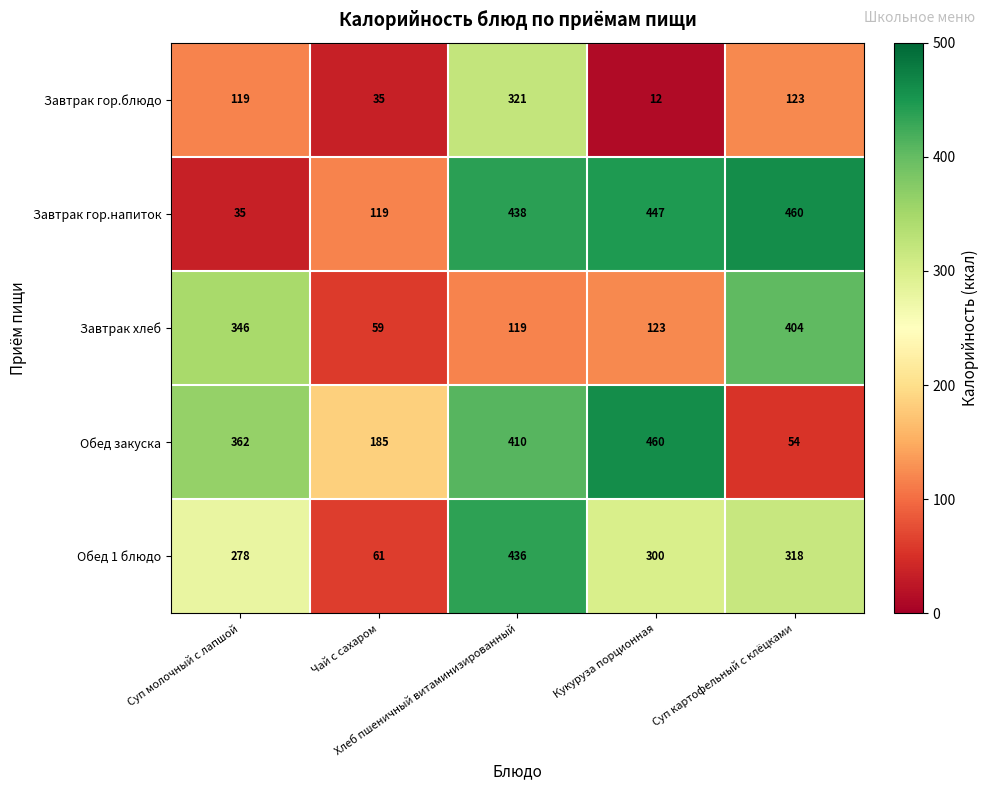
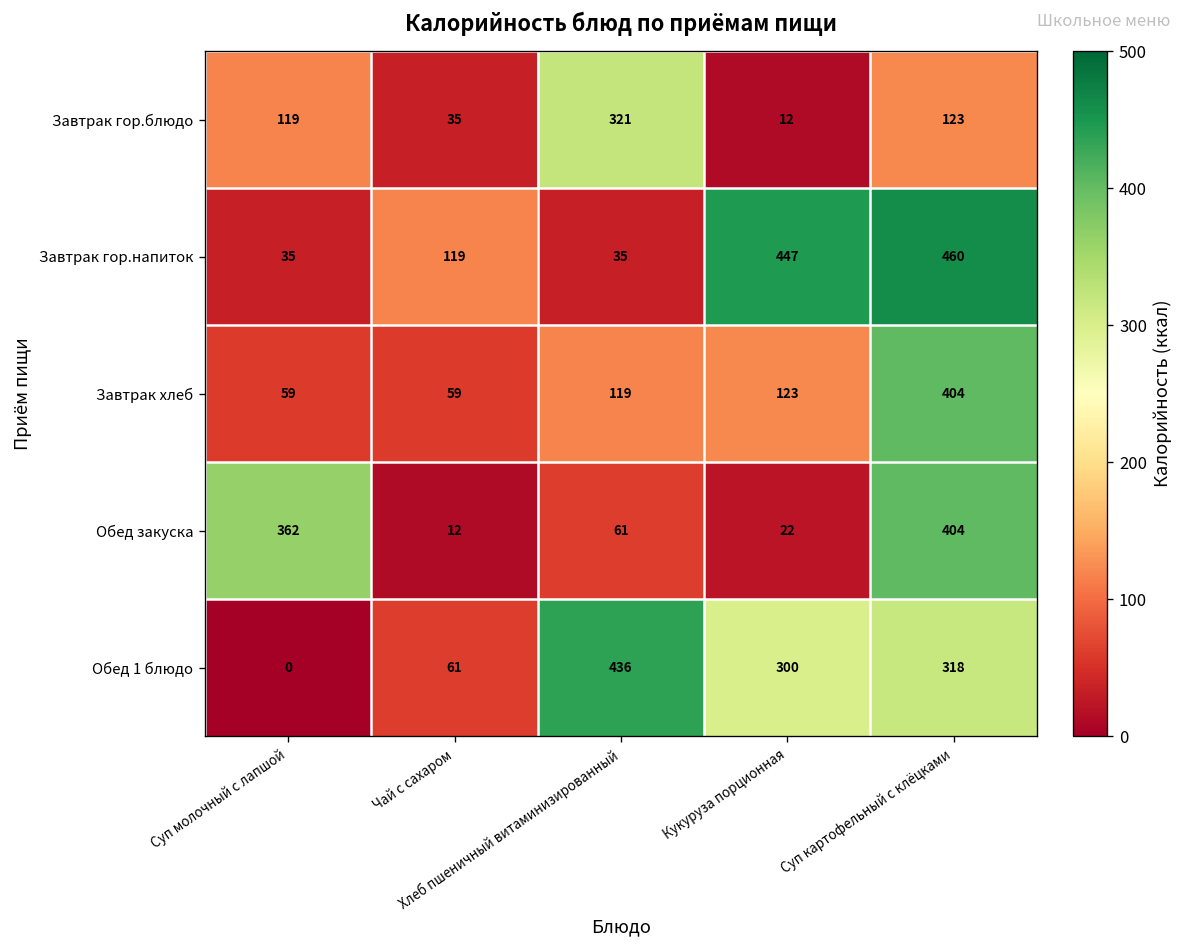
Завтрак гор.напиток, Хлеб пшеничный витаминизированный: 438 -> 35
Завтрак хлеб, Суп молочный с лапшой: 346 -> 59
Обед закуска, Чай с сахаром: 185 -> 12
Обед закуска, Хлеб пшеничный витаминизированный: 410 -> 61
Обед закуска, Кукуруза порционная: 460 -> 22
Обед закуска, Суп картофельный с клёцками: 54 -> 404
Обед 1 блюдо, Суп молочный с лапшой: 278 -> 0
